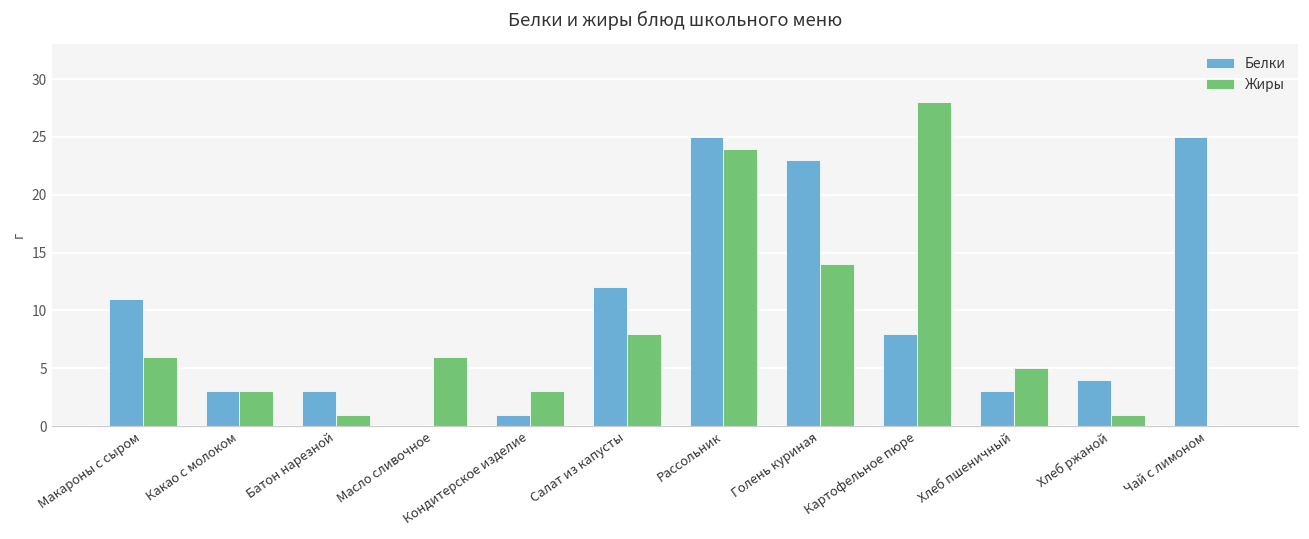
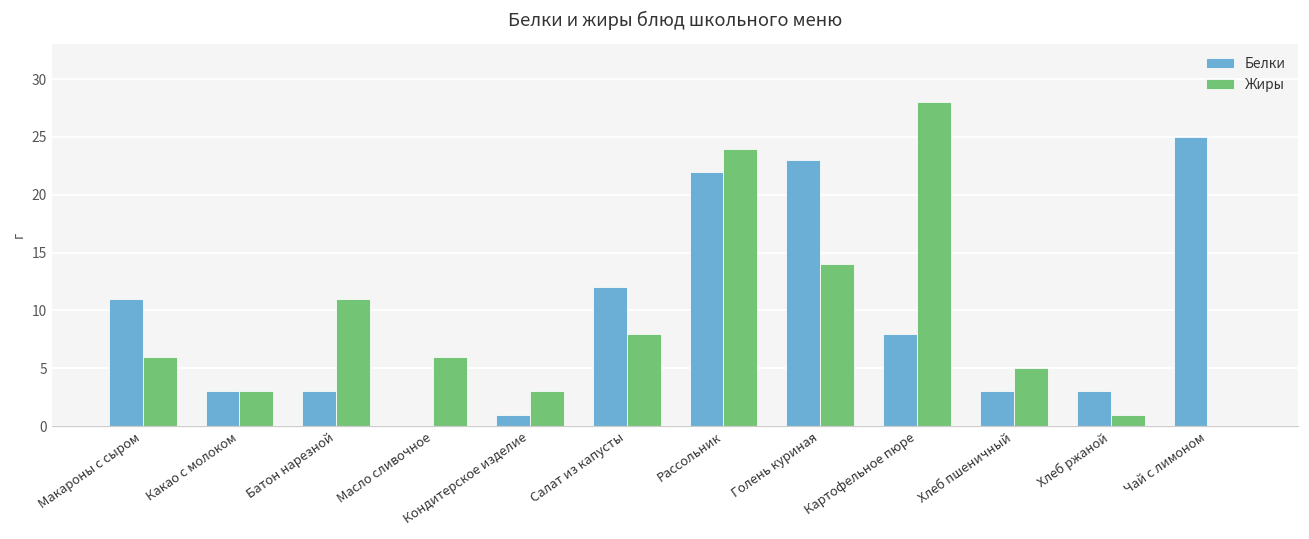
Жиры, Батон нарезной: 1 -> 11
Белки, Рассольник: 25 -> 22
Белки, Хлеб ржаной: 4 -> 3
